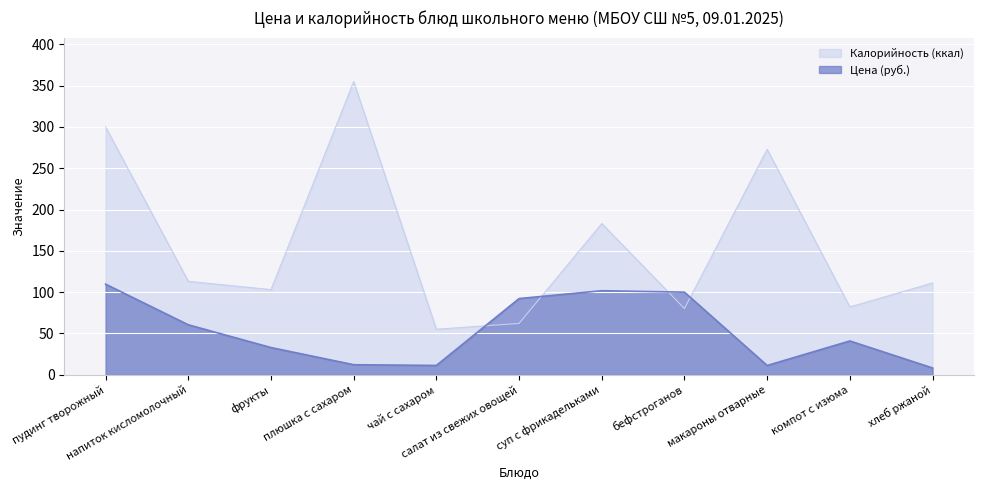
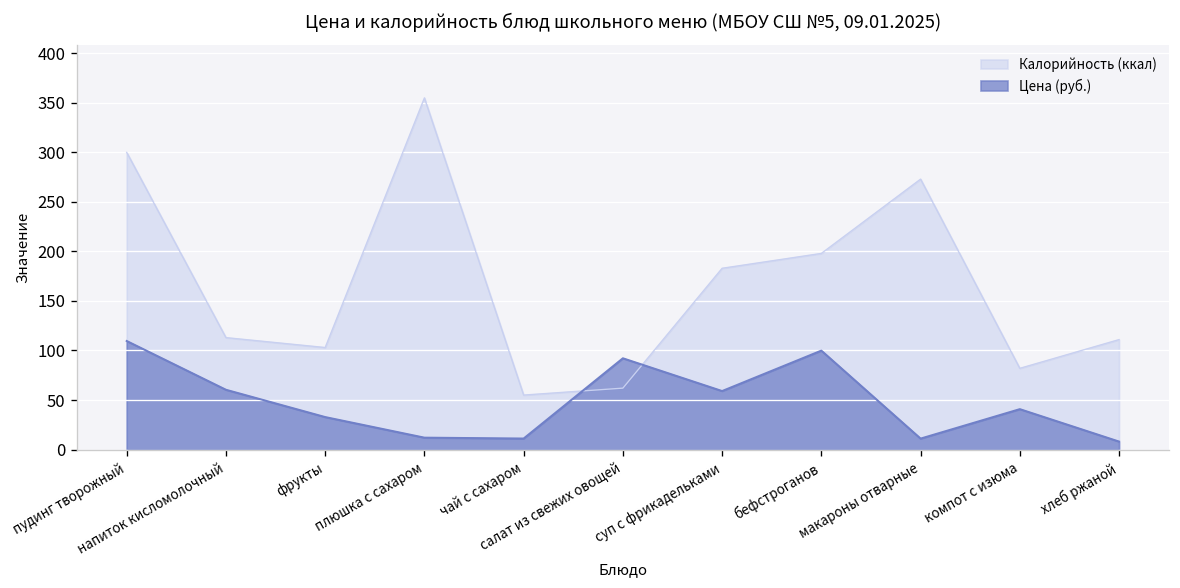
Цена (руб.), суп с фрикадельками: 100 -> 60
Калорийность (ккал), бефстроганов: 80 -> 200
